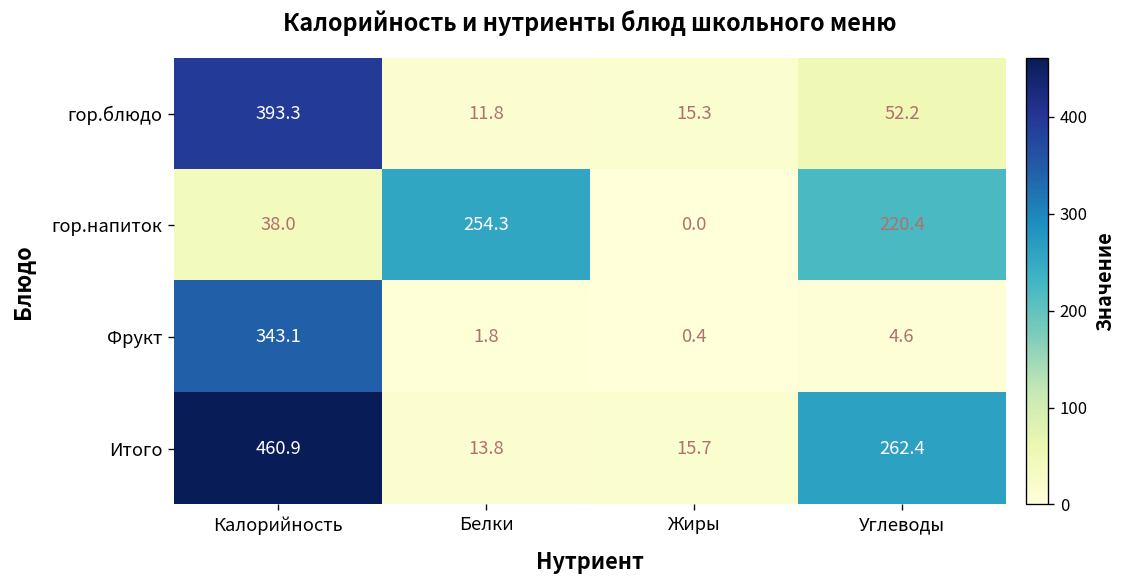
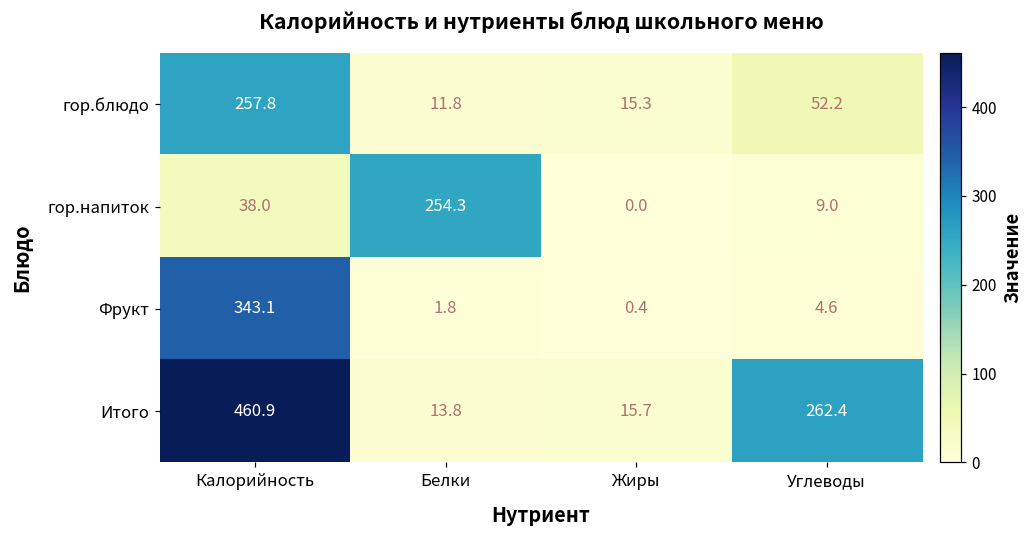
гор.блюдо, Калорийность: 393.3 -> 257.8
гор.напиток, Углеводы: 220.4 -> 9.0
